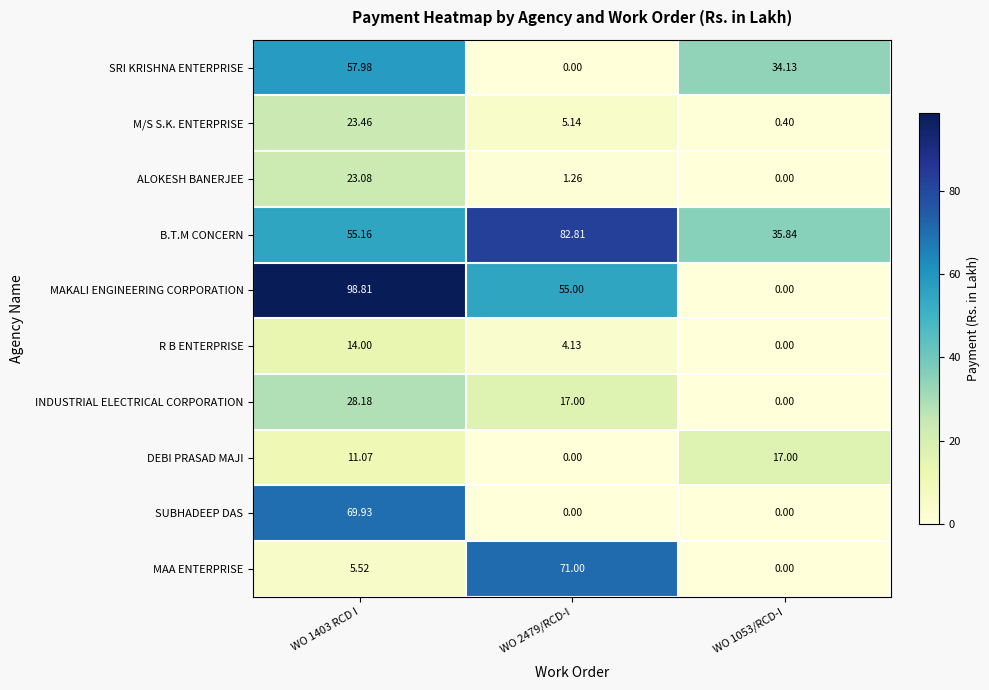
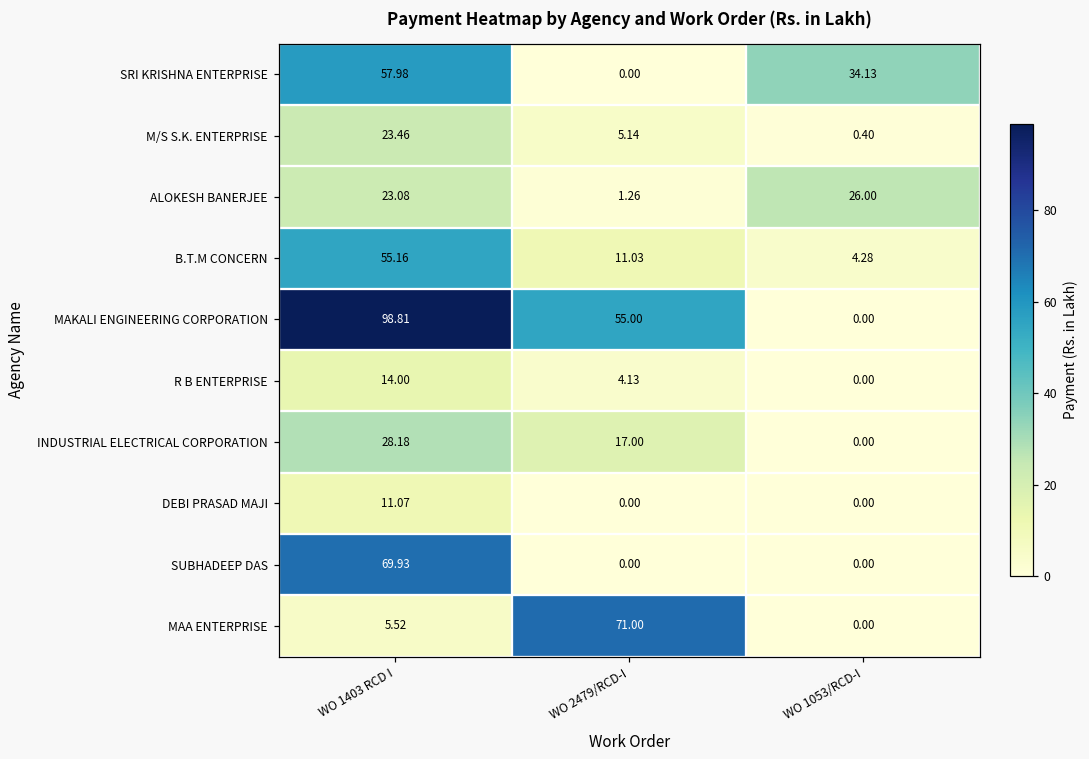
ALOKESH BANERJEE, WO 1053/RCD-I: 0.00 -> 26.00
B.T.M CONCERN, WO 2479/RCD-I: 82.81 -> 11.03
B.T.M CONCERN, WO 1053/RCD-I: 35.84 -> 4.28
DEBI PRASAD MAJI, WO 1053/RCD-I: 17.00 -> 0.00
